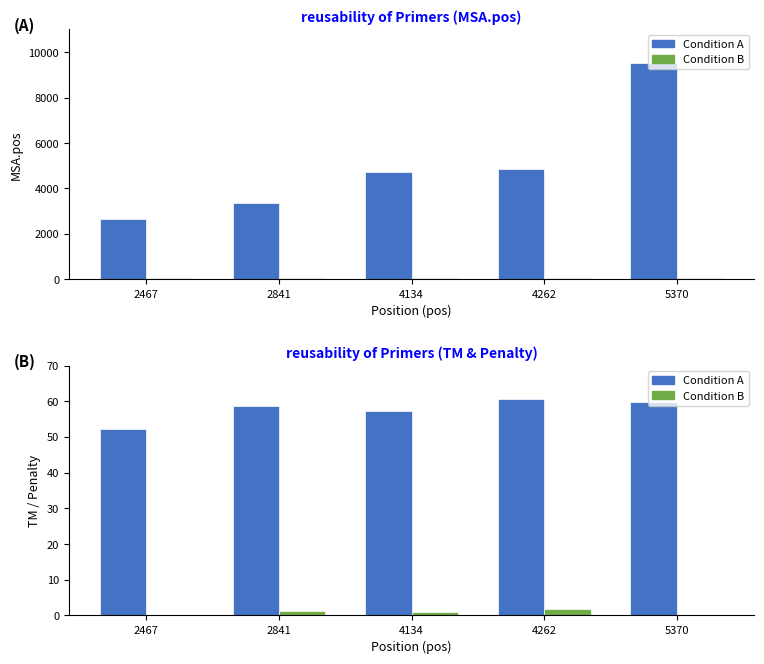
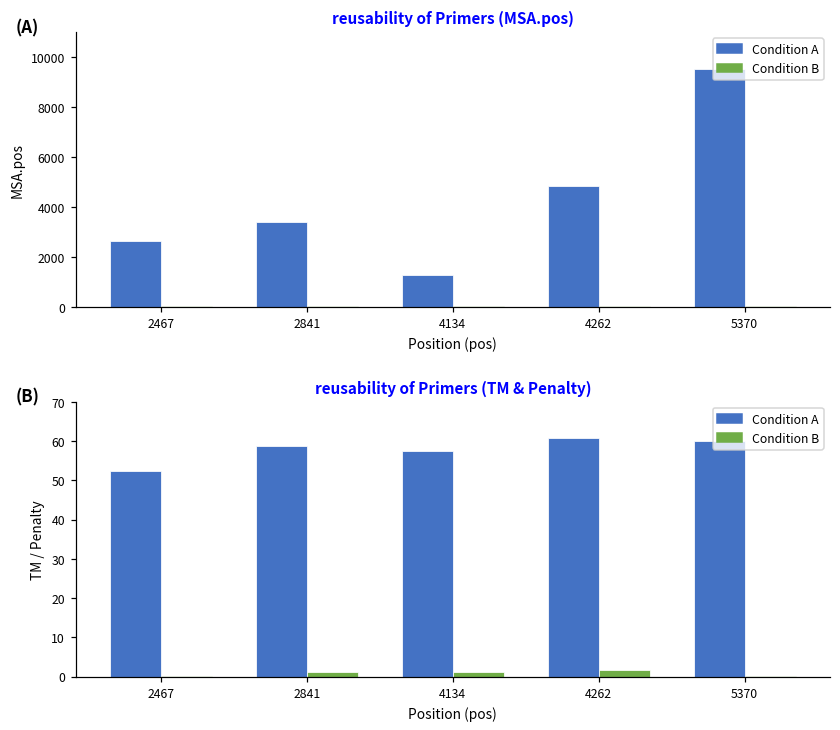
reusability of Primers (MSA.pos), Condition A, 4134: 4700 -> 1300
